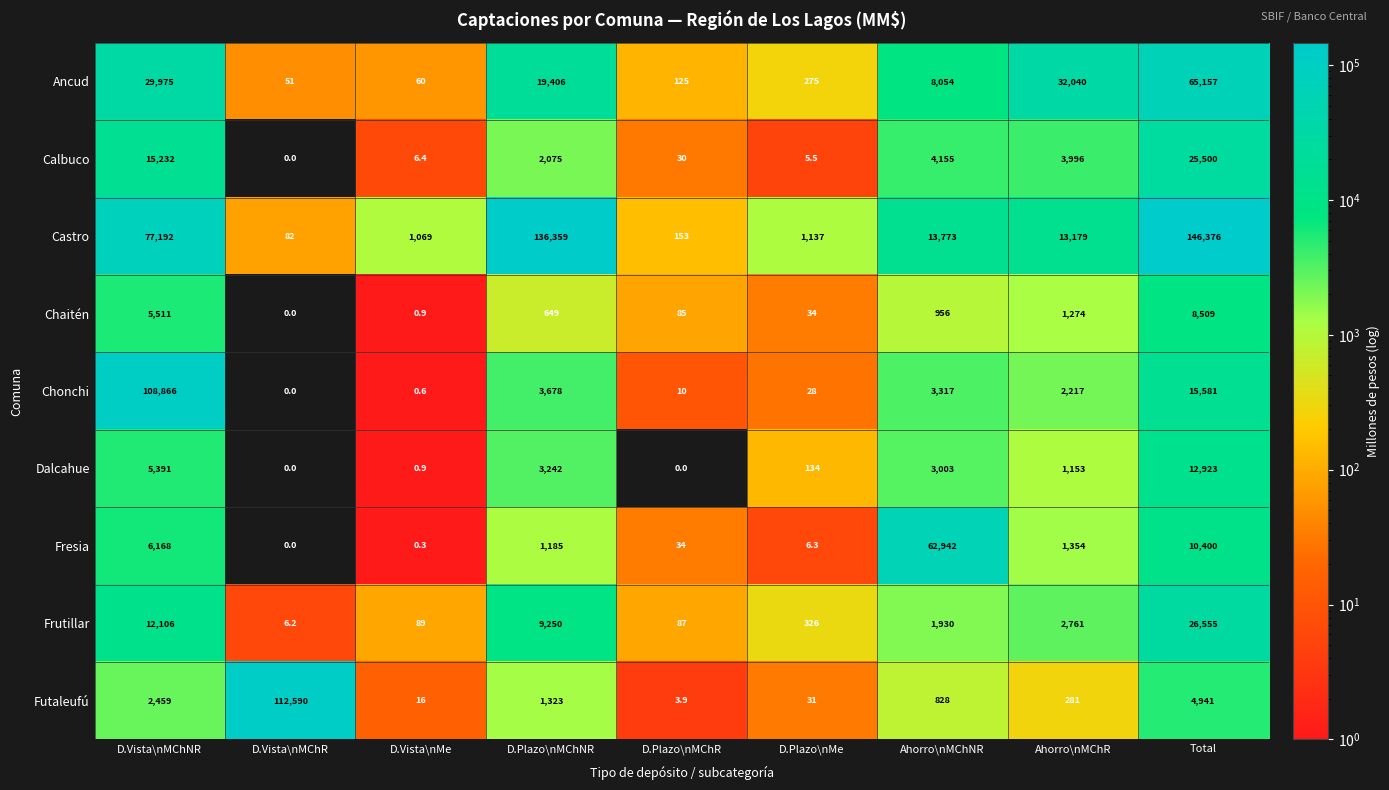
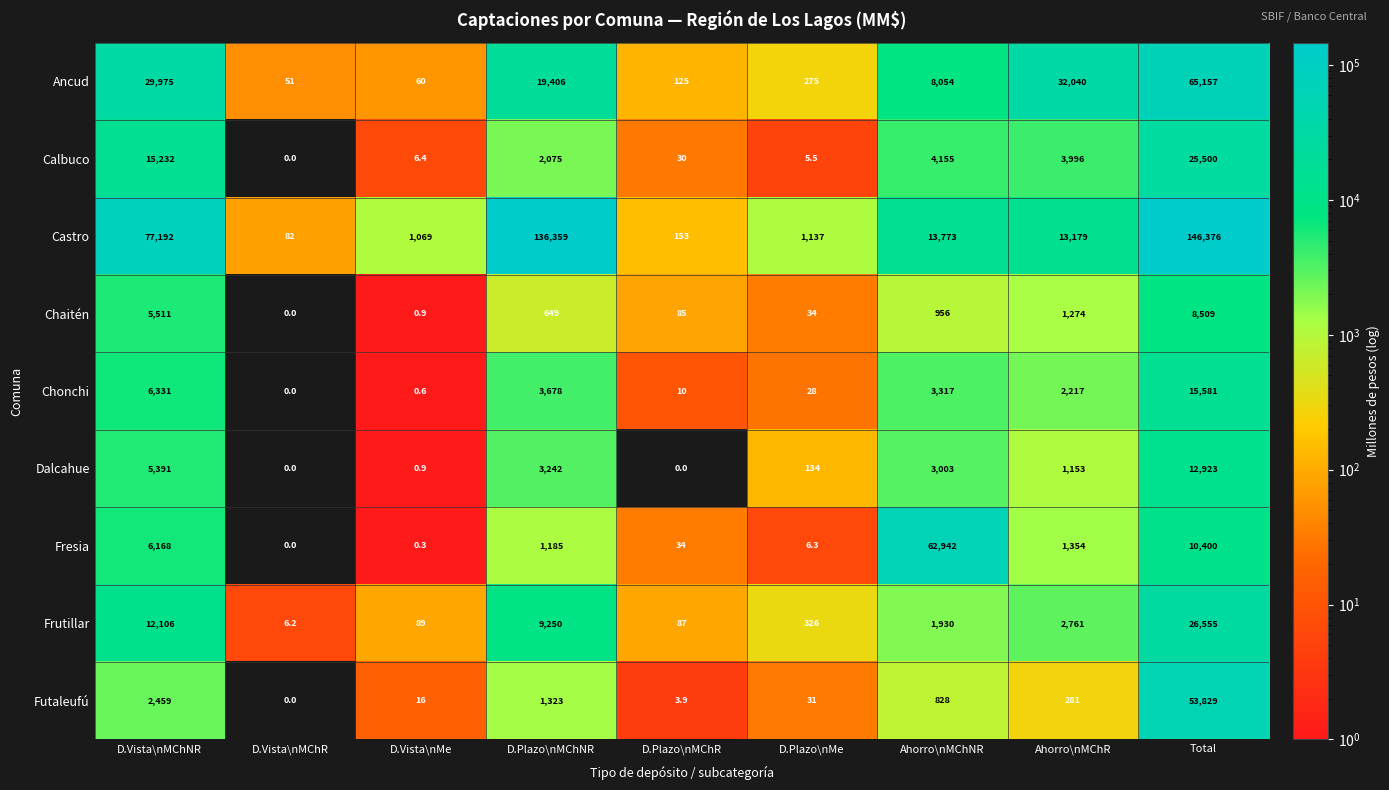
Chonchi, D.Vista\nMChNR: 108,866 -> 6,331
Futaleufú, D.Vista\nMChR: 112,590 -> 0.0
Futaleufú, Total: 4,941 -> 53,829
